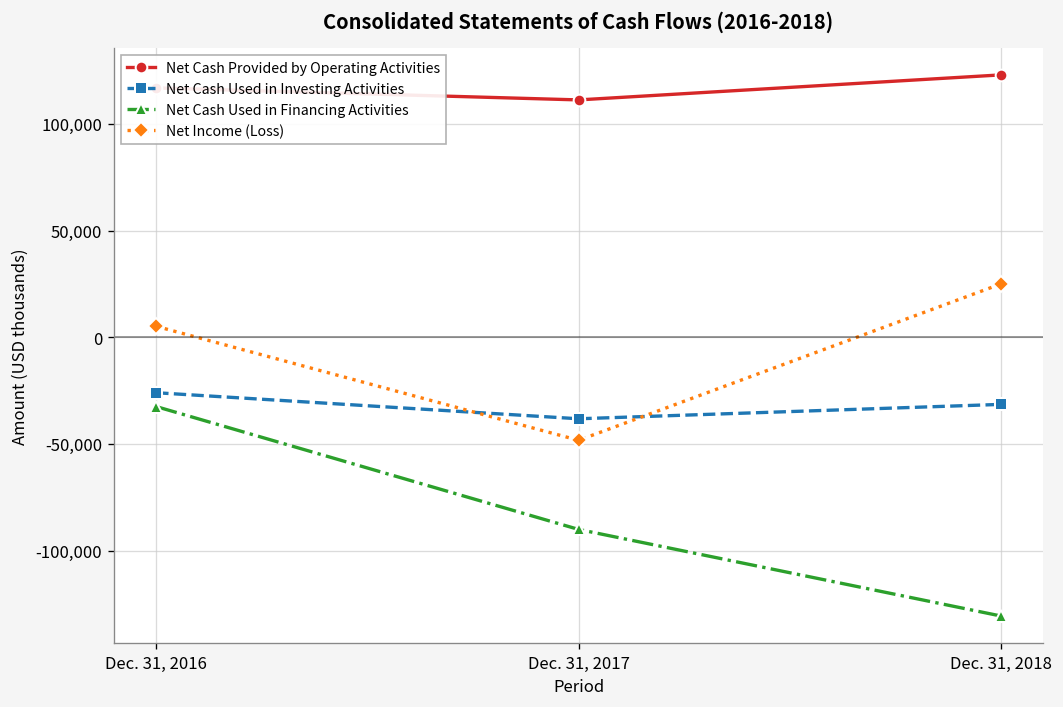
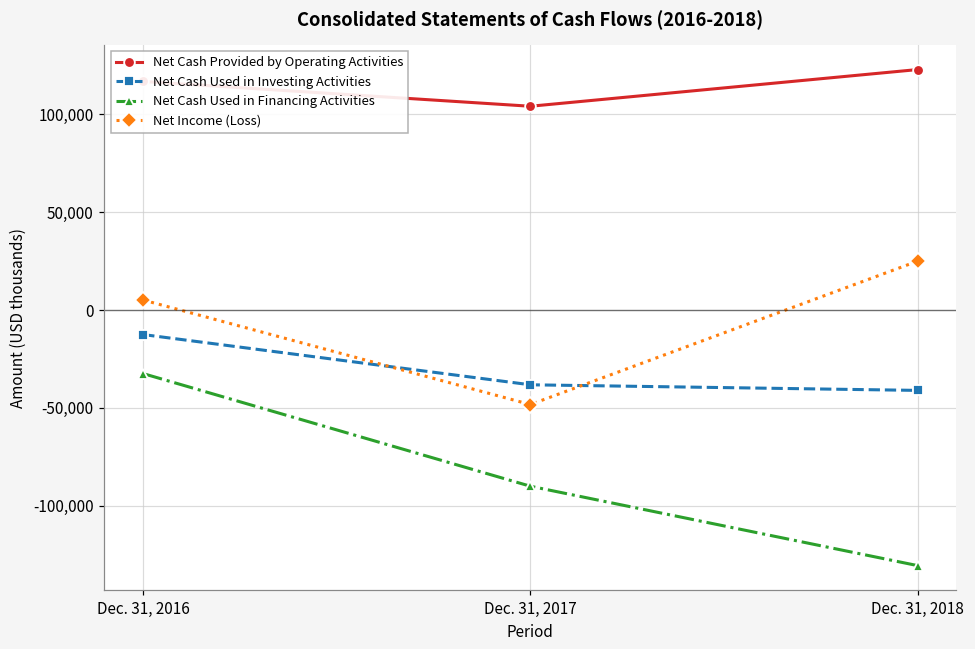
Net Cash Used in Investing Activities, Dec. 31, 2016: -26,000 -> -13,000
Net Cash Provided by Operating Activities, Dec. 31, 2017: 111,000 -> 104,000
Net Cash Used in Investing Activities, Dec. 31, 2018: -31,000 -> -41,000
